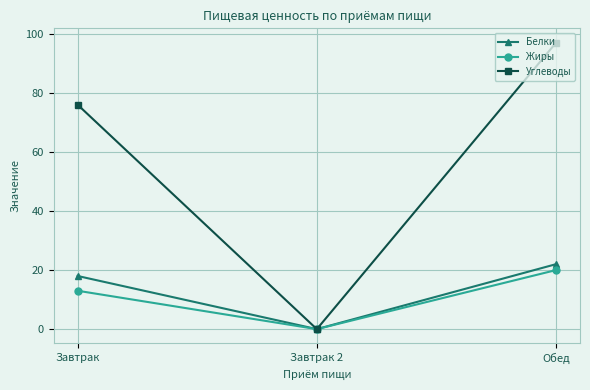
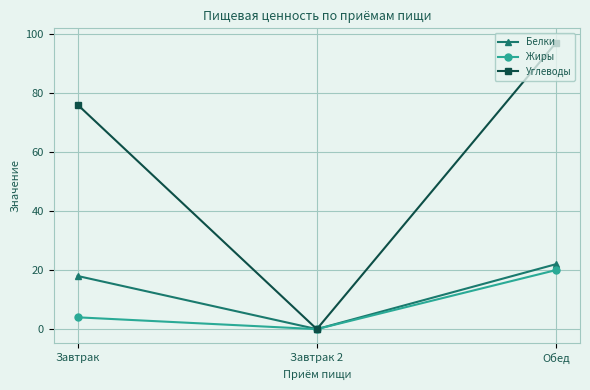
Жиры, Завтрак: 13 -> 4
